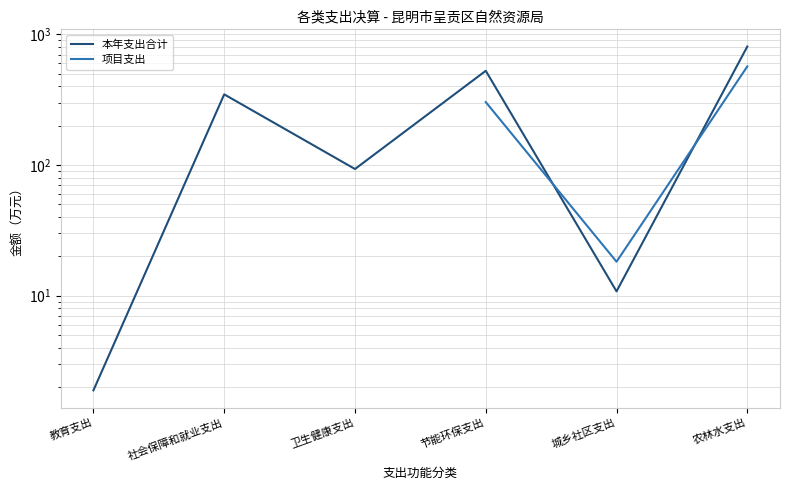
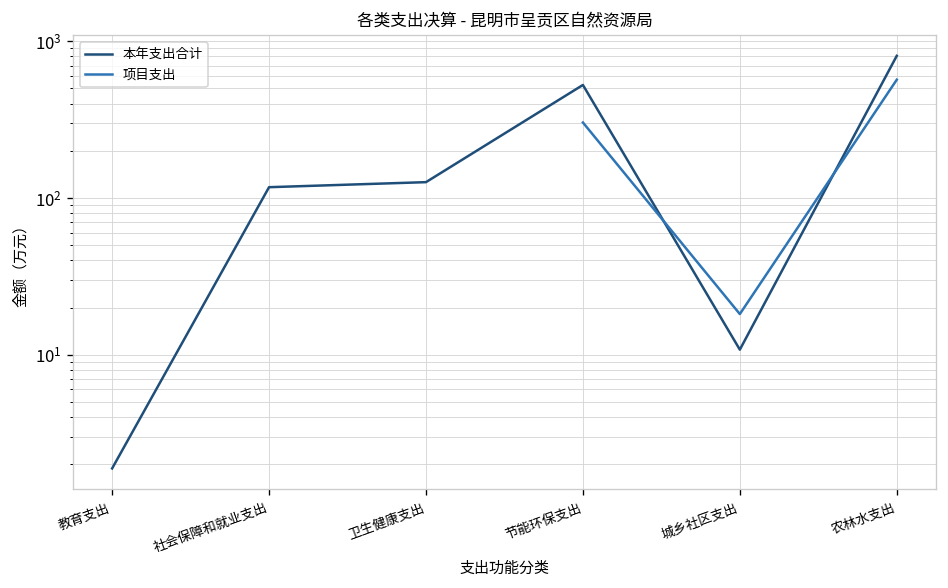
本年支出合计, 社会保障和就业支出: 350 -> 120
本年支出合计, 卫生健康支出: 90 -> 130
